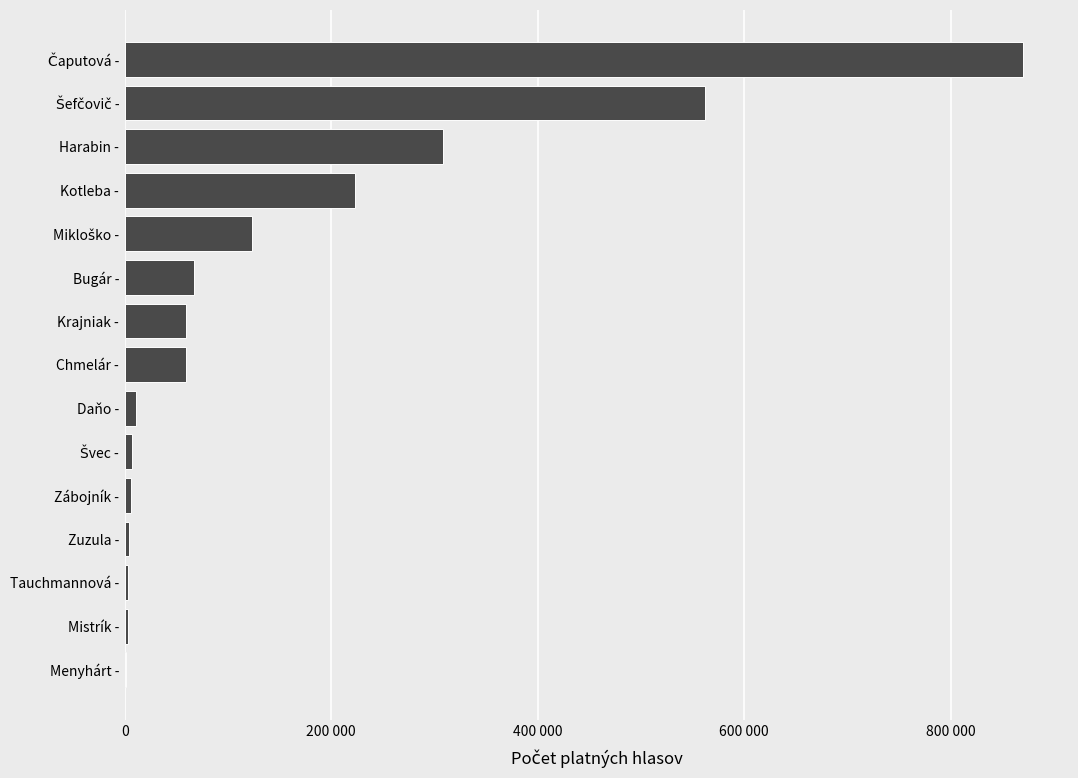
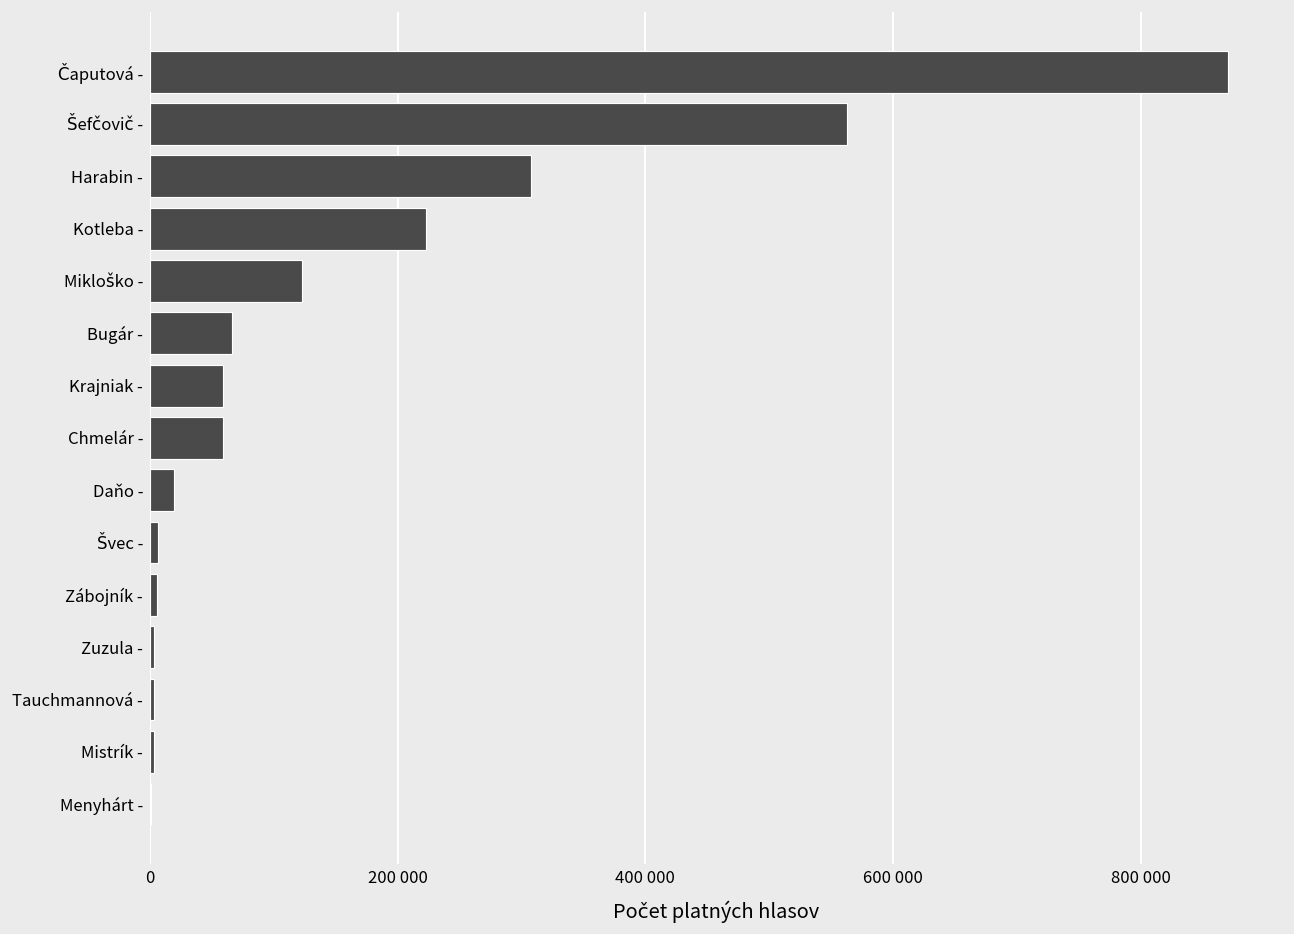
Daňo -: 11000 -> 20000
